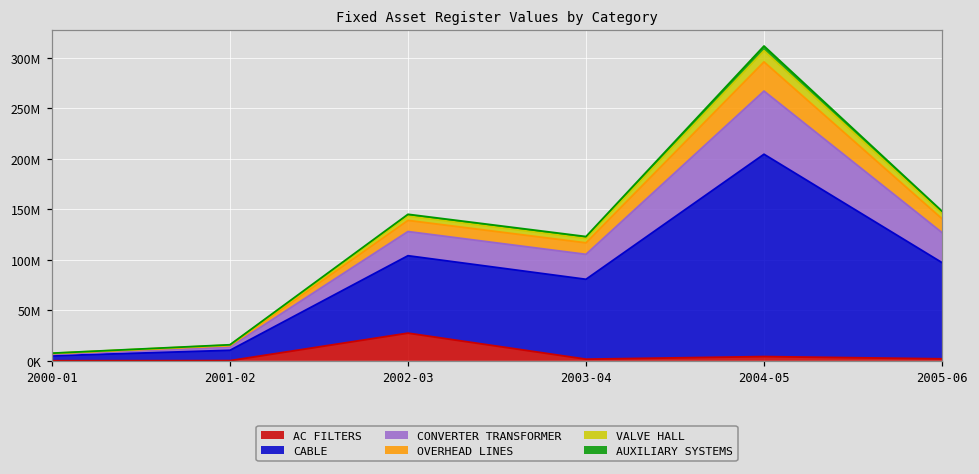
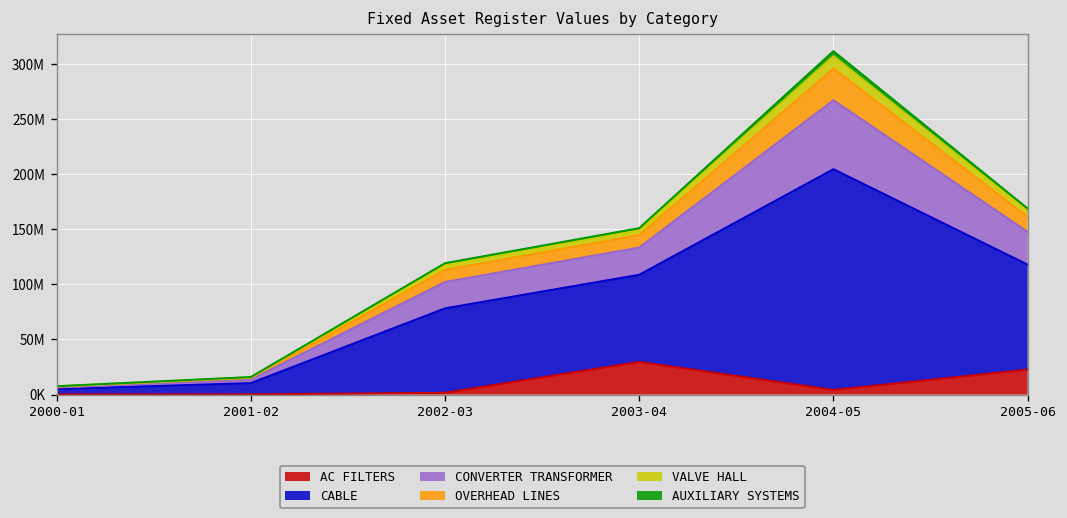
AC FILTERS, 2002-03: 30000000 -> 0
AC FILTERS, 2003-04: 0 -> 30000000
AC FILTERS, 2005-06: 0 -> 20000000
